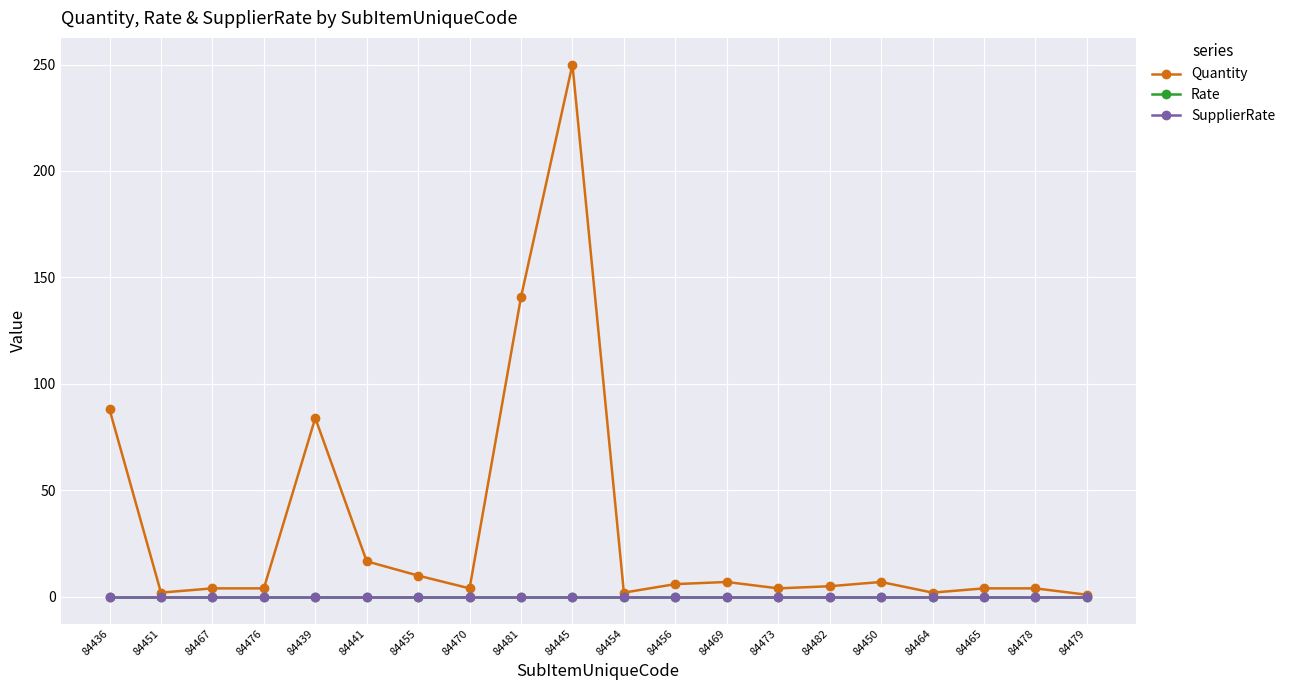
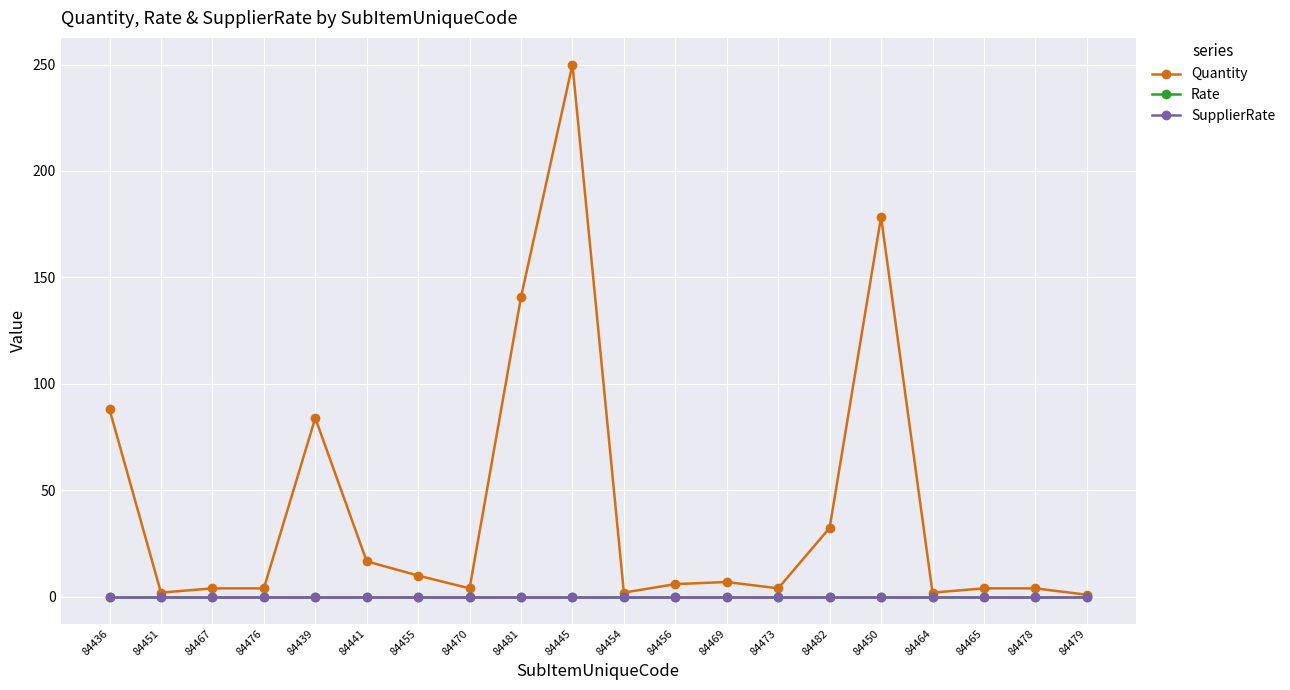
Quantity, 84482: 5 -> 32
Quantity, 84450: 7 -> 178
